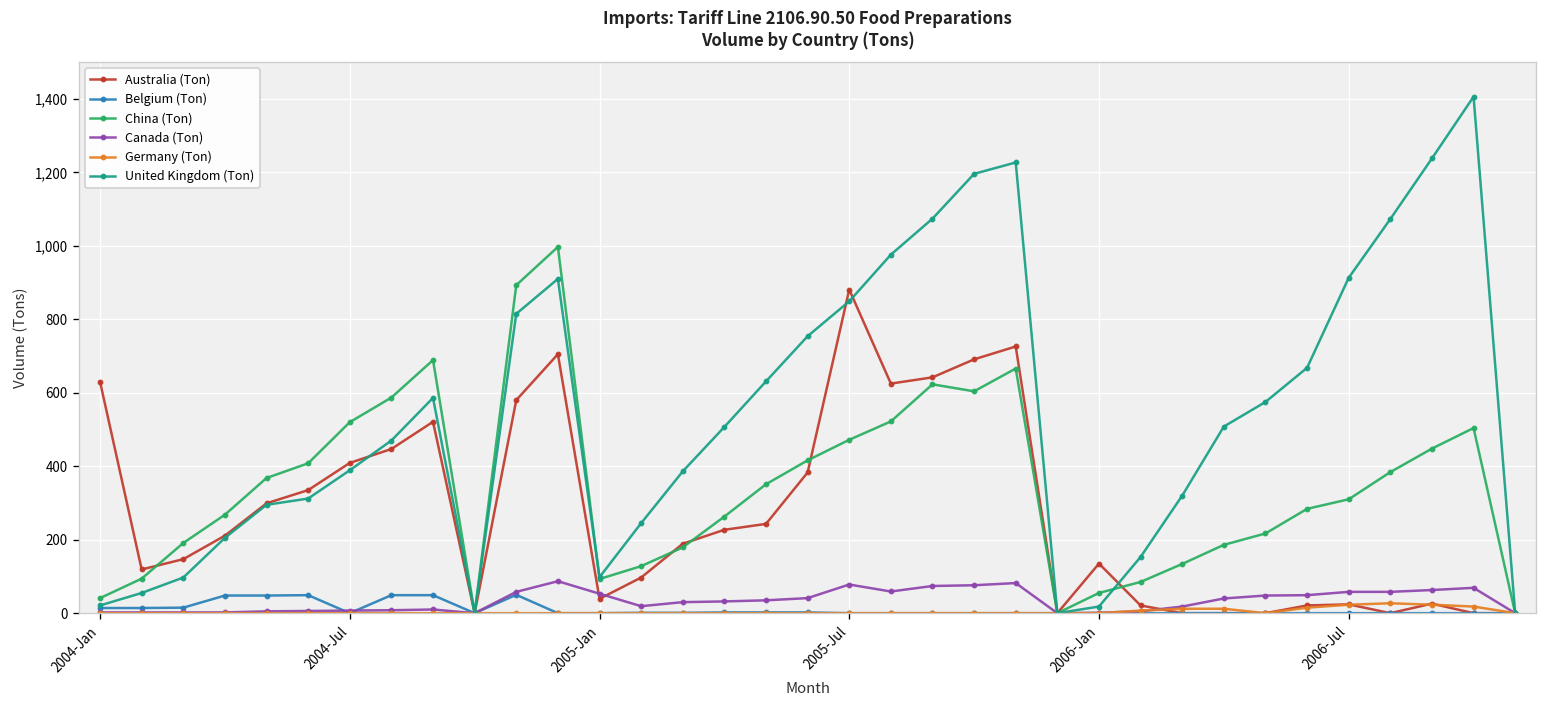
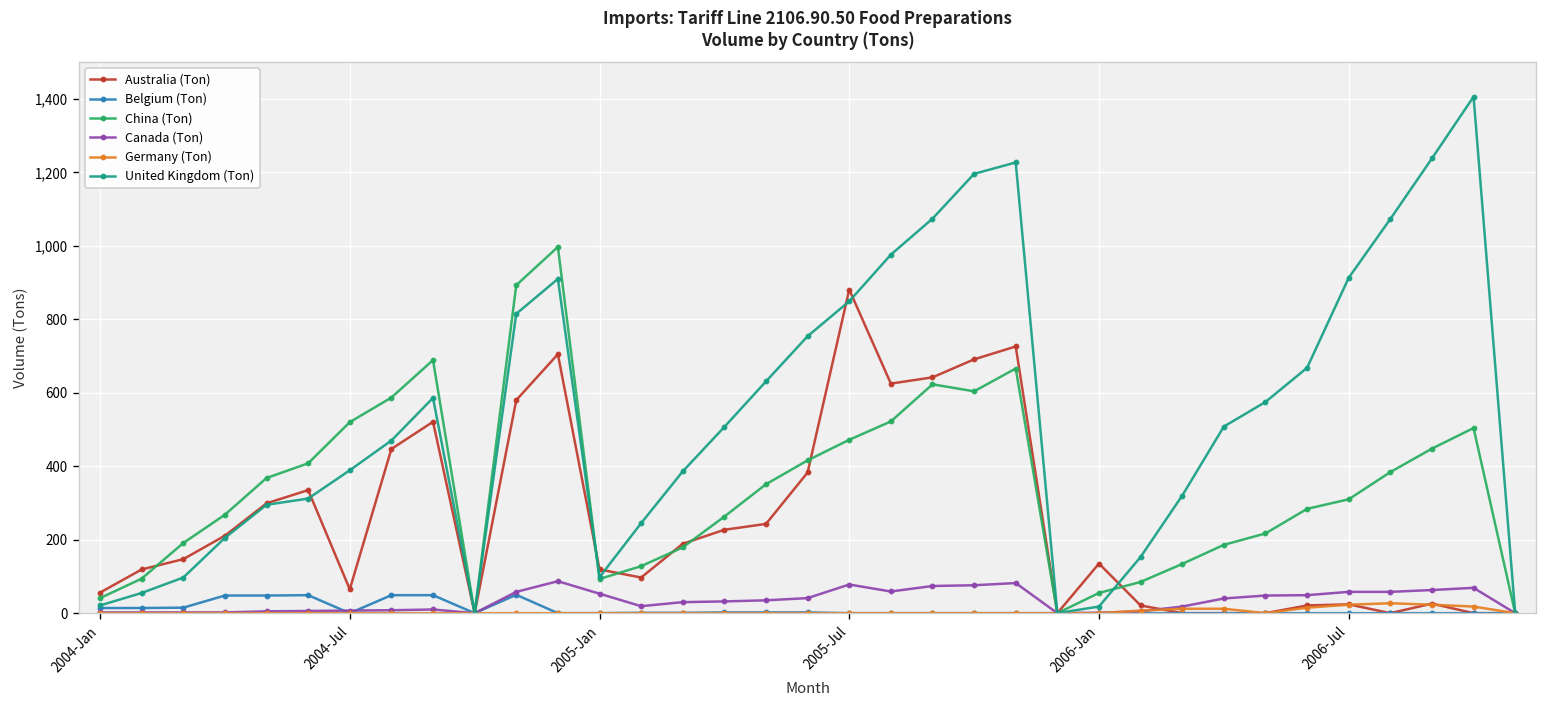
Australia (Ton), 2004-Jan: 630 -> 60
Australia (Ton), 2004-Jul: 410 -> 70
Australia (Ton), 2005-Jan: 40 -> 120
